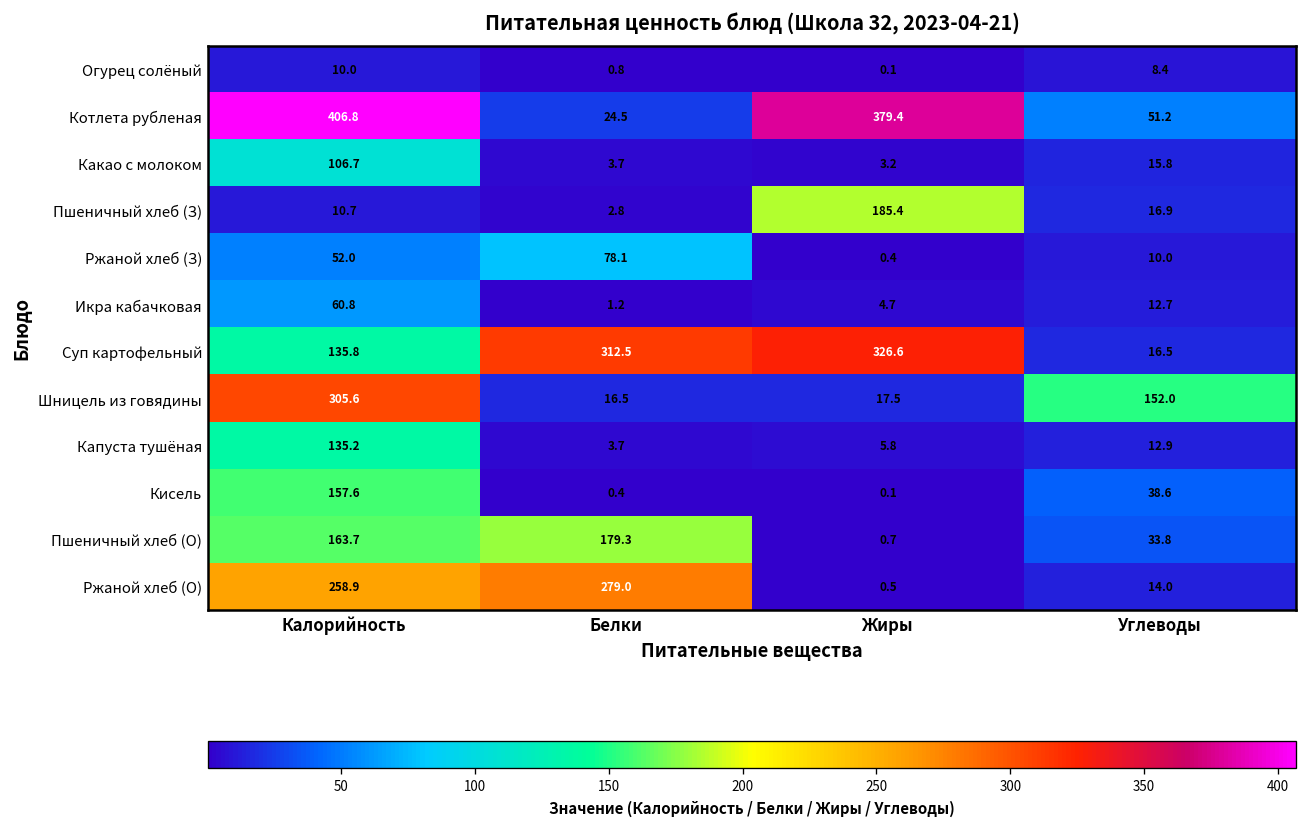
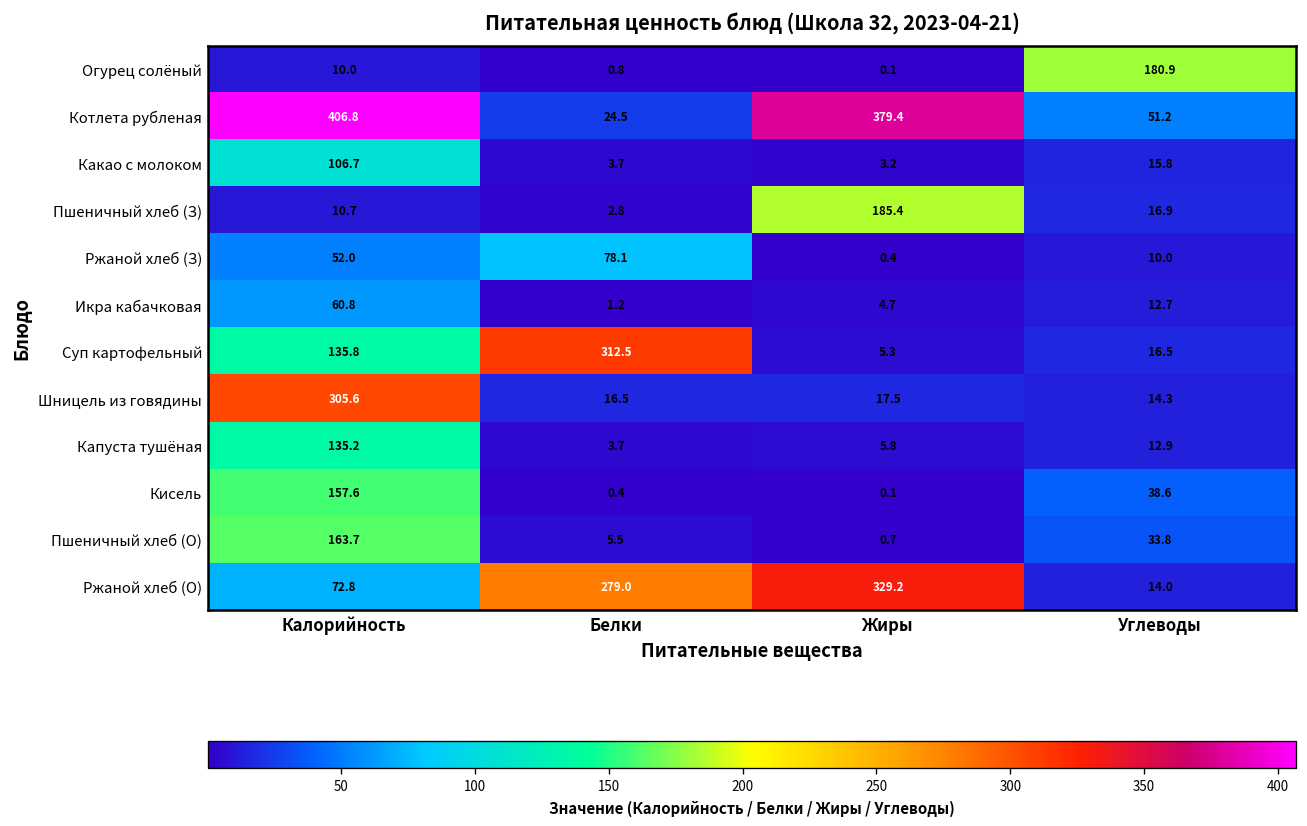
Огурец солёный, Углеводы: 8.4 -> 180.9
Суп картофельный, Жиры: 326.6 -> 5.3
Шницель из говядины, Углеводы: 152.0 -> 14.3
Пшеничный хлеб (О), Белки: 179.3 -> 5.5
Ржаной хлеб (О), Калорийность: 258.9 -> 72.8
Ржаной хлеб (О), Жиры: 0.5 -> 329.2
